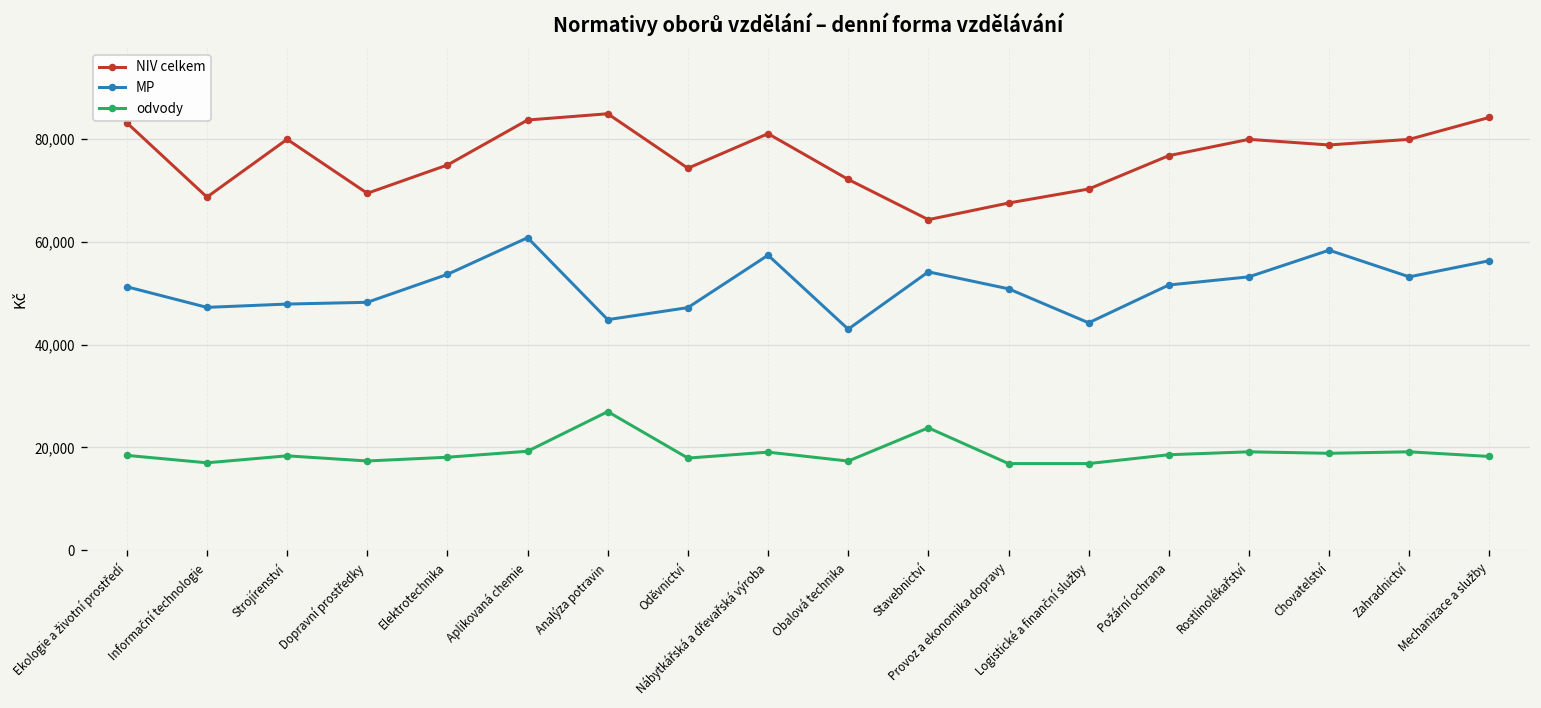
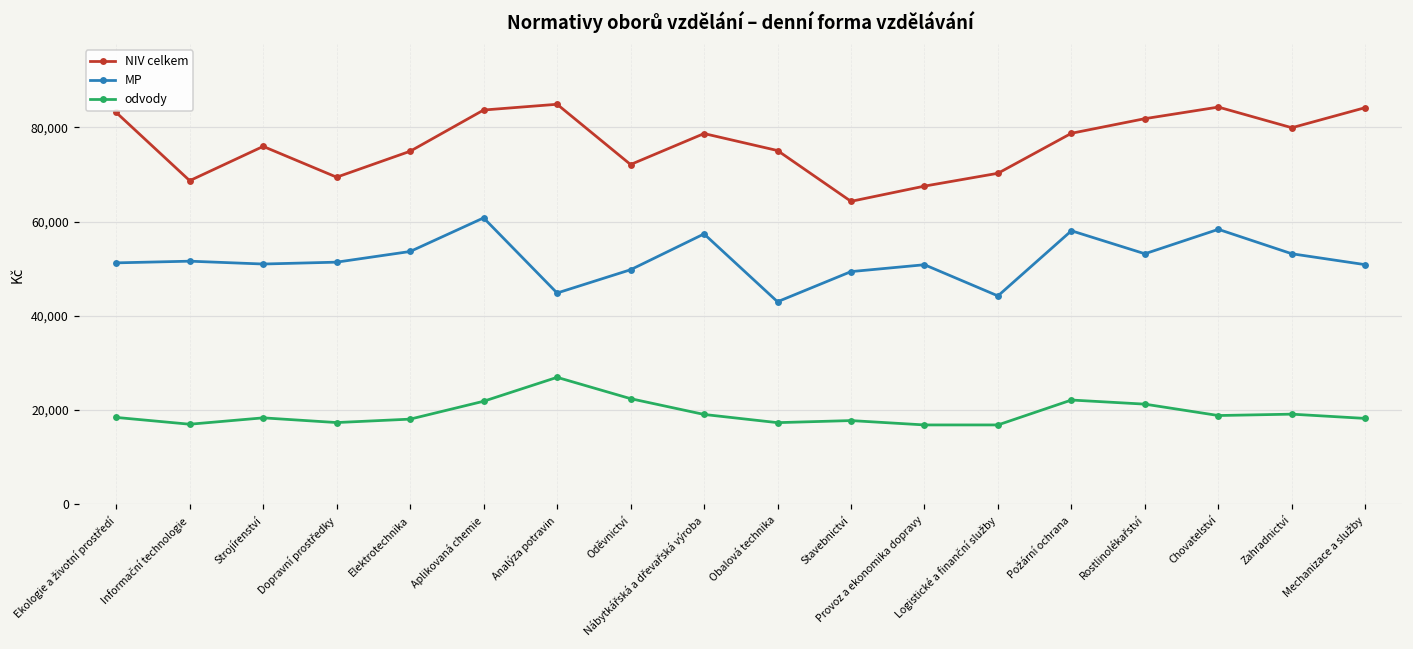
MP, Informační technologie: 47,000 -> 52,000
NIV celkem, Strojírenství: 80,000 -> 76,000
MP, Strojírenství: 48,000 -> 51,000
MP, Dopravní prostředky: 48,000 -> 51,000
odvody, Aplikovaná chemie: 19,000 -> 22,000
NIV celkem, Oděvnictví: 74,000 -> 72,000
MP, Oděvnictví: 47,000 -> 50,000
odvody, Oděvnictví: 18,000 -> 22,000
NIV celkem, Nábytkářská a dřevařská výroba: 81,000 -> 79,000
NIV celkem, Obalová technika: 72,000 -> 75,000
MP, Stavebnictví: 54,000 -> 49,000
odvody, Stavebnictví: 24,000 -> 18,000
NIV celkem, Požární ochrana: 77,000 -> 79,000
MP, Požární ochrana: 52,000 -> 58,000
odvody, Požární ochrana: 19,000 -> 22,000
NIV celkem, Rostlinolékařství: 80,000 -> 82,000
odvody, Rostlinolékařství: 19,000 -> 21,000
NIV celkem, Chovatelství: 79,000 -> 84,000
MP, Mechanizace a služby: 56,000 -> 51,000
